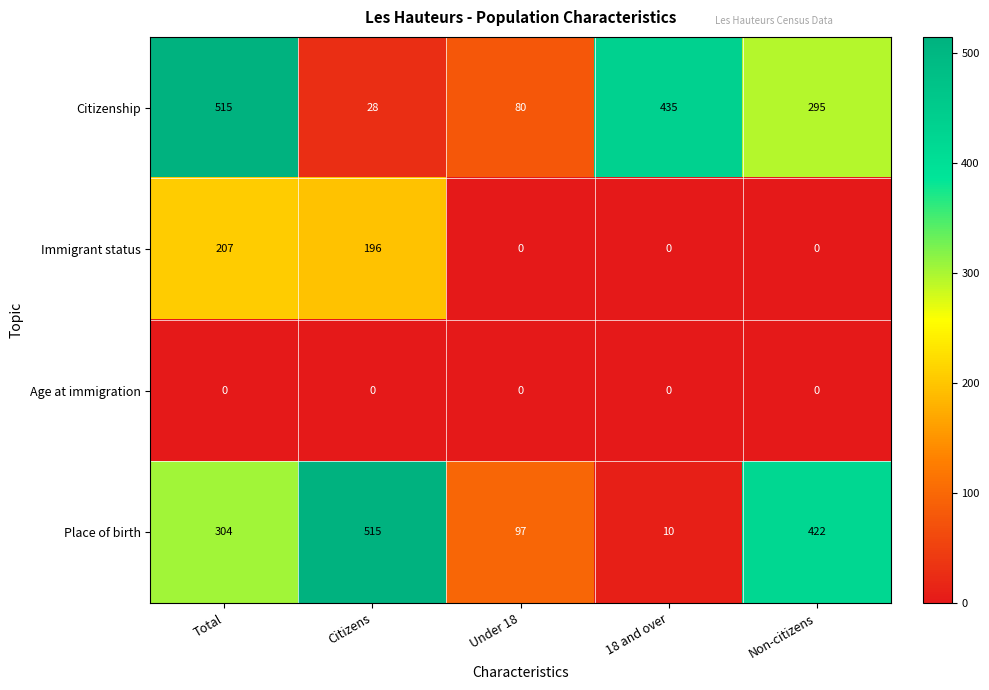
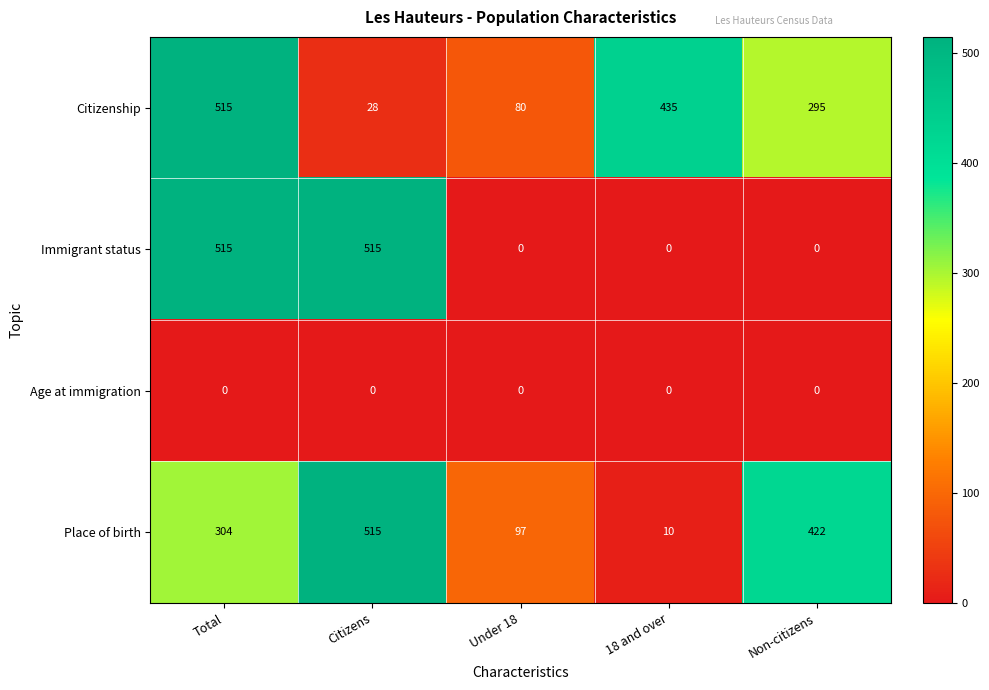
Immigrant status, Total: 207 -> 515
Immigrant status, Citizens: 196 -> 515
